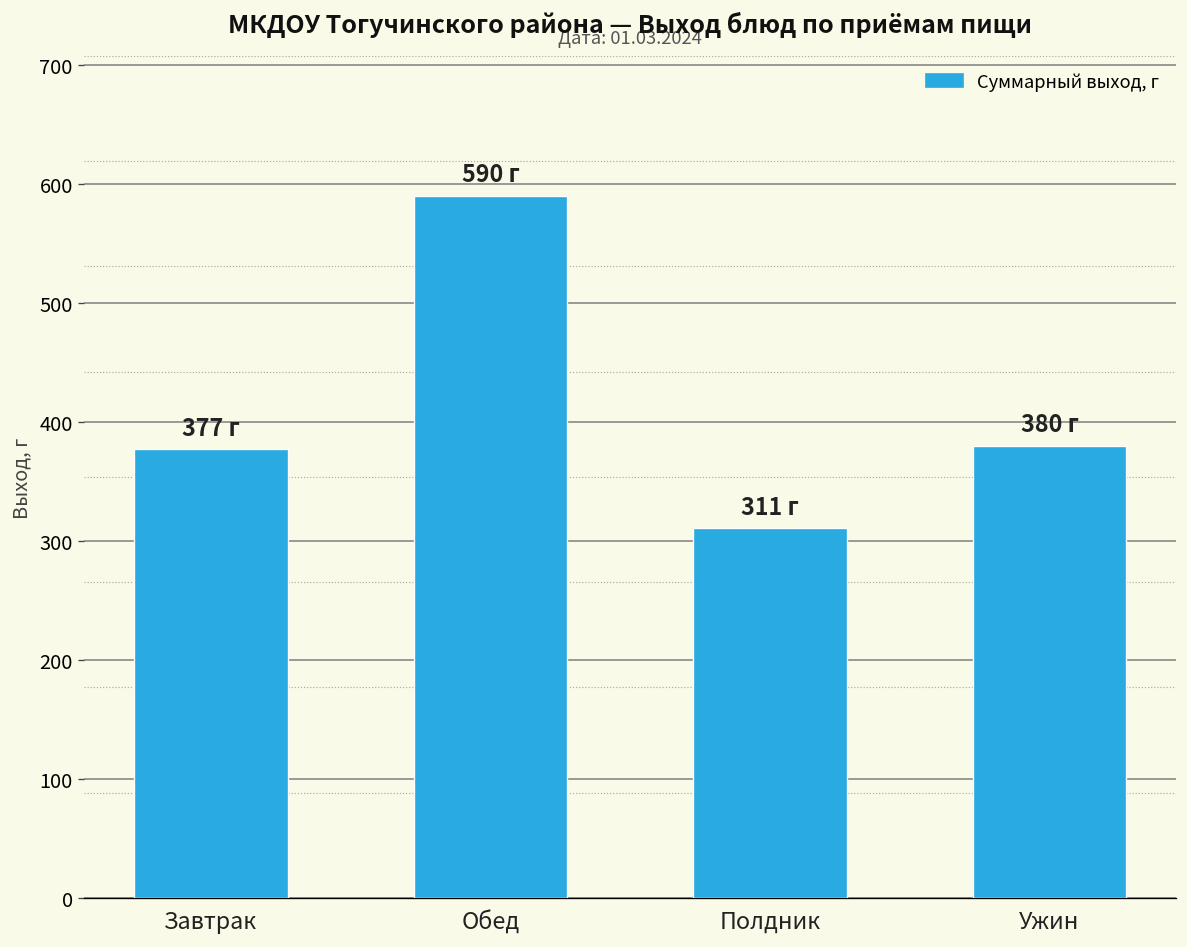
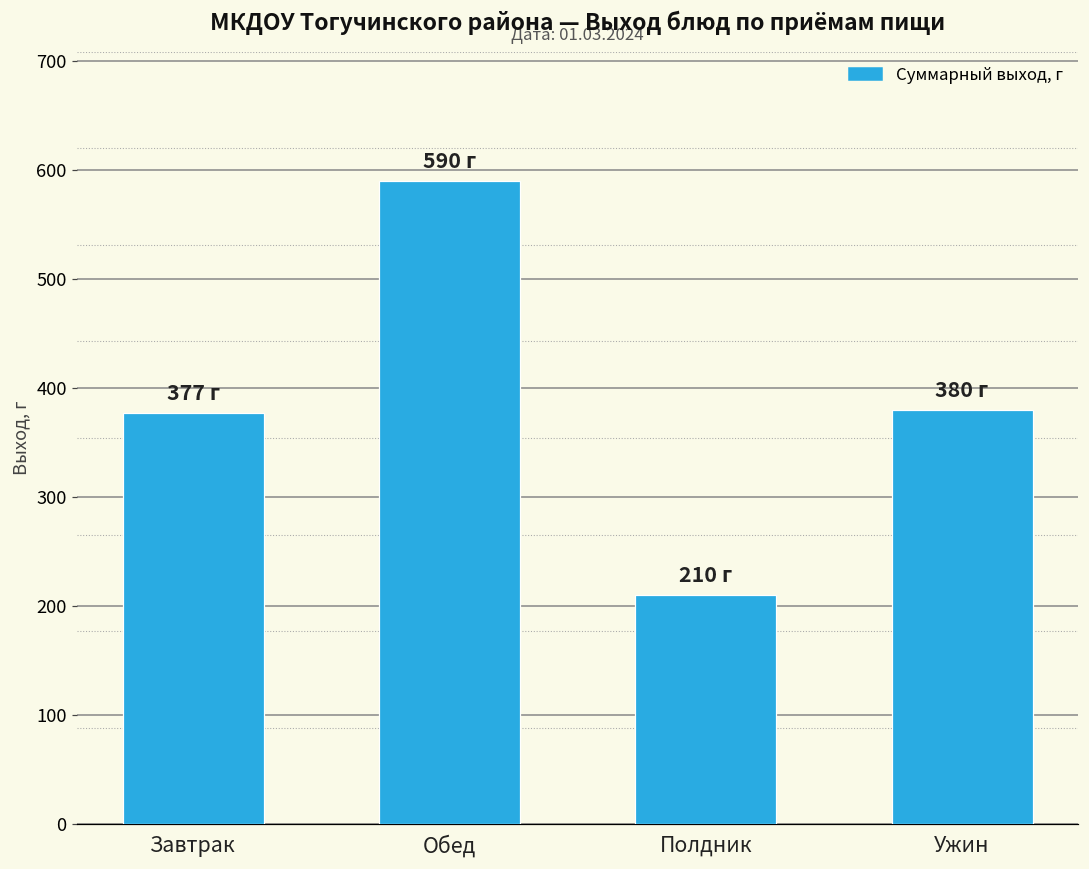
Полдник: 311 -> 210
